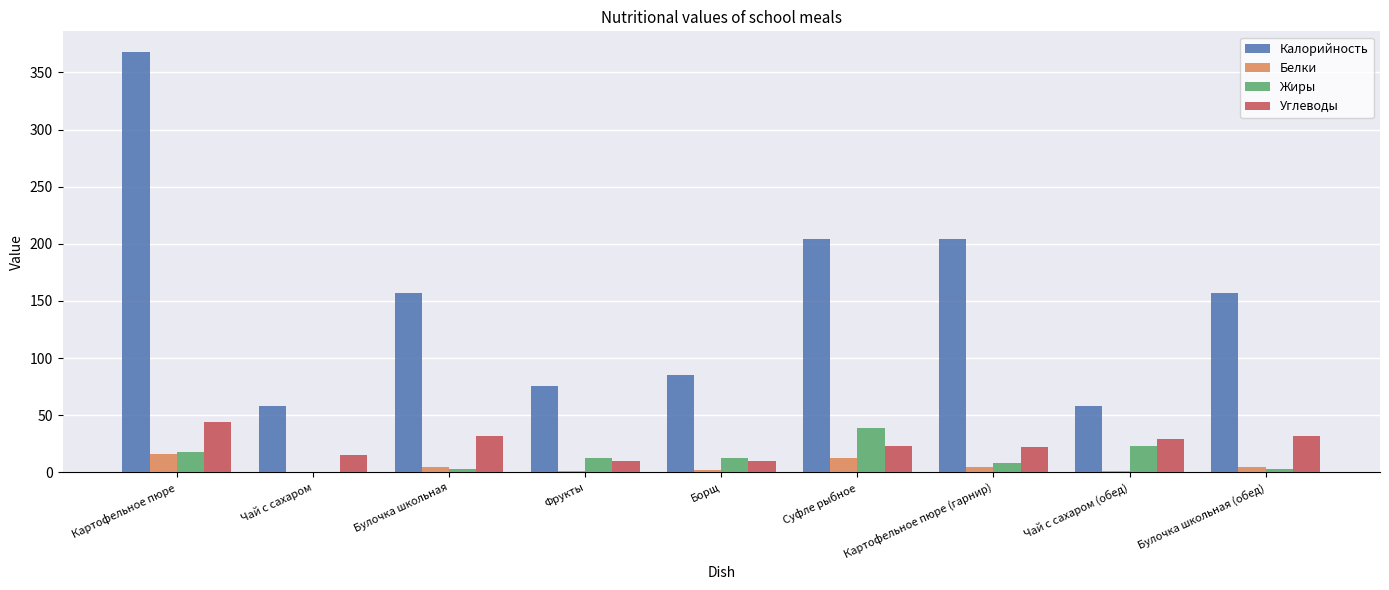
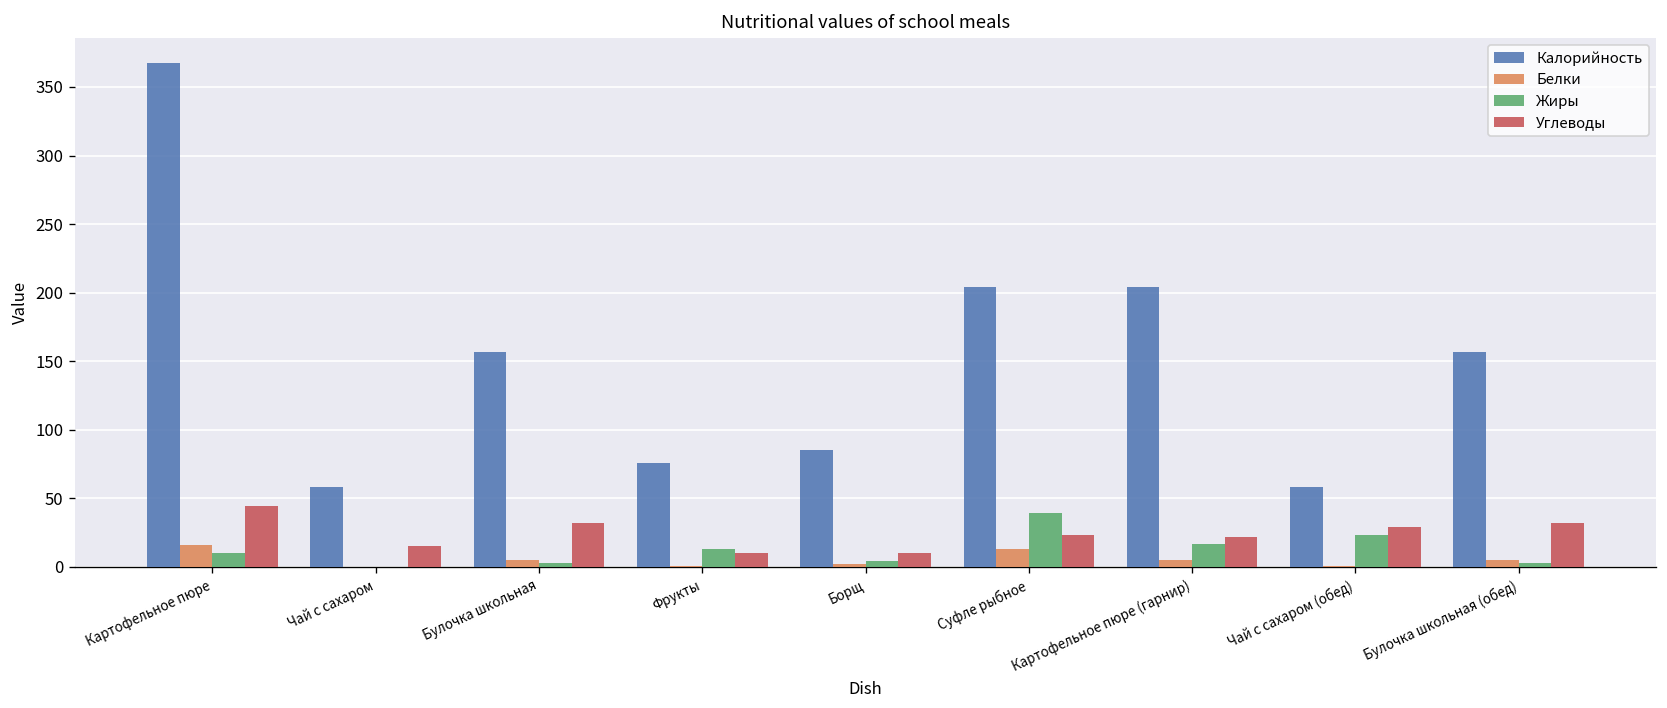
Жиры, Картофельное пюре: 18 -> 10
Жиры, Борщ: 13 -> 4
Жиры, Картофельное пюре (гарнир): 8 -> 17
